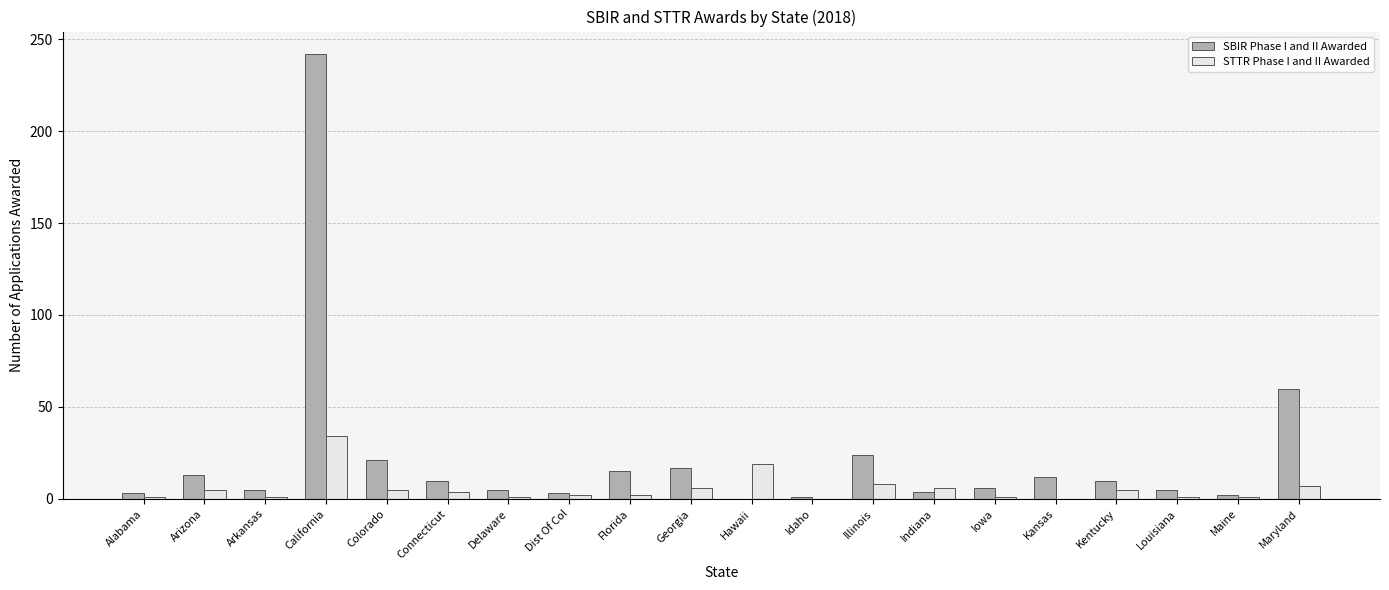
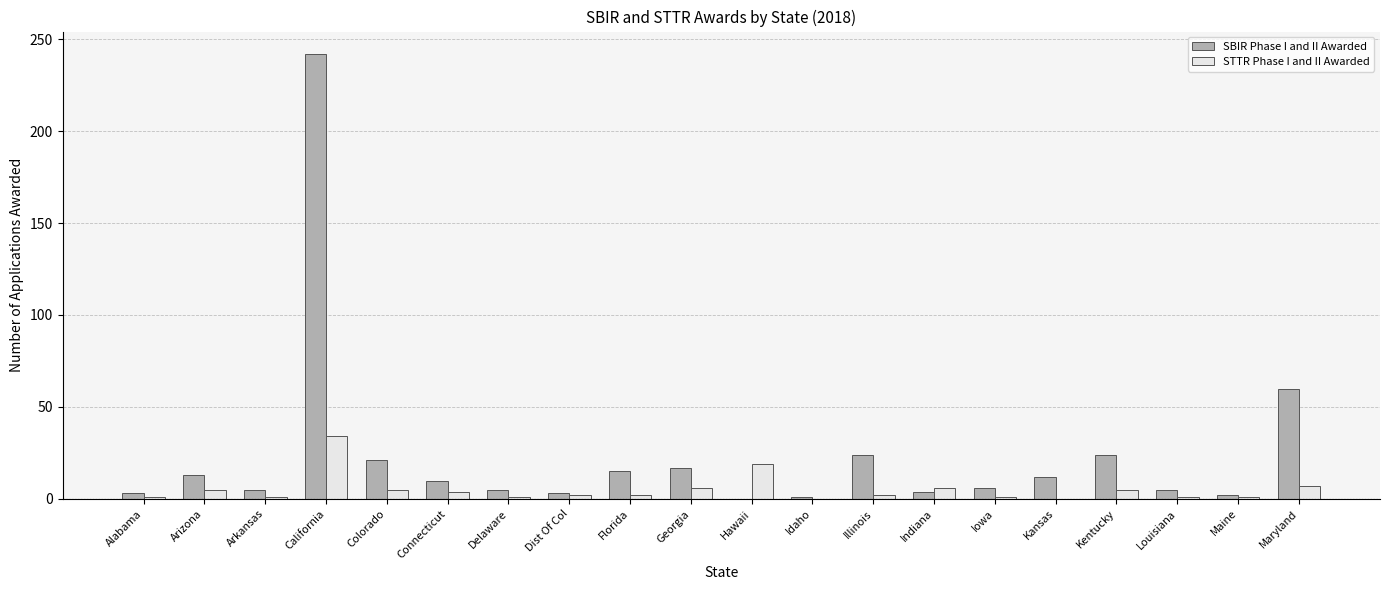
STTR Phase I and II Awarded, Illinois: 8 -> 2
SBIR Phase I and II Awarded, Kentucky: 10 -> 24
